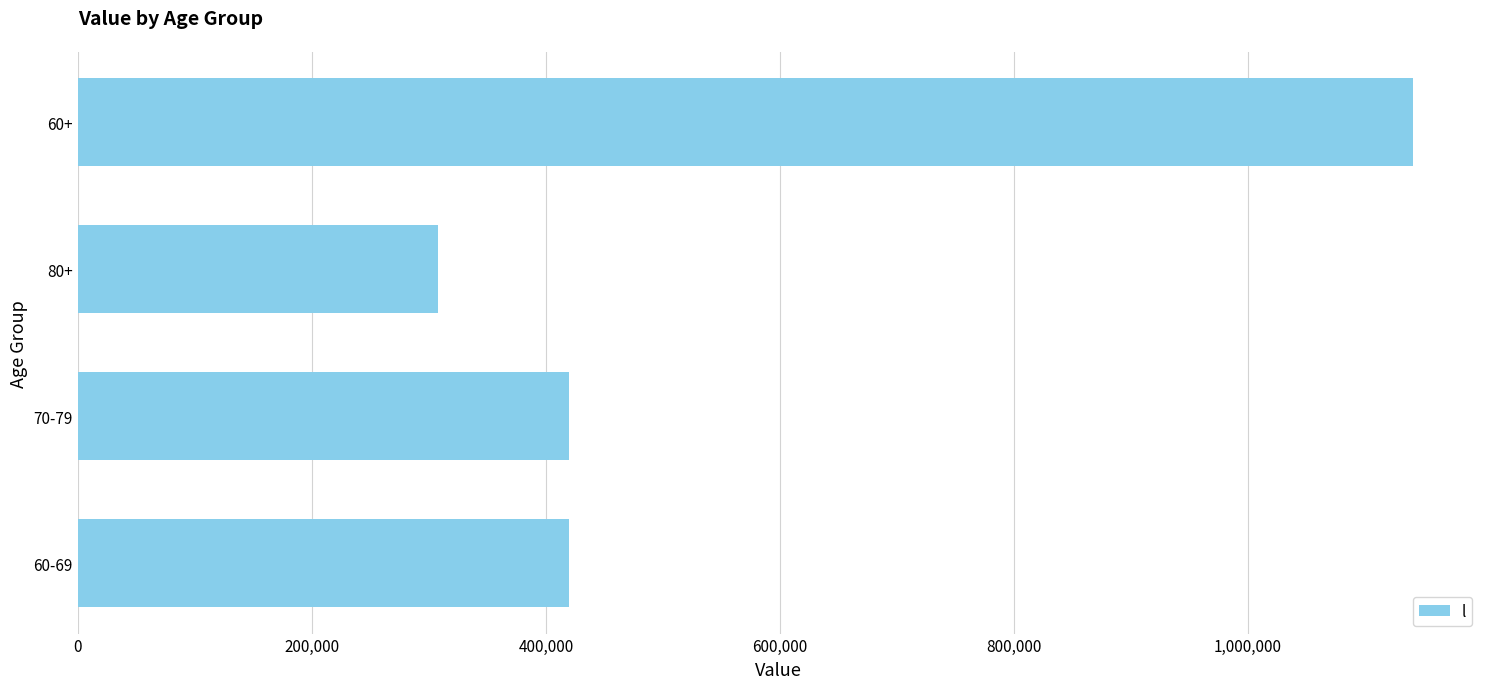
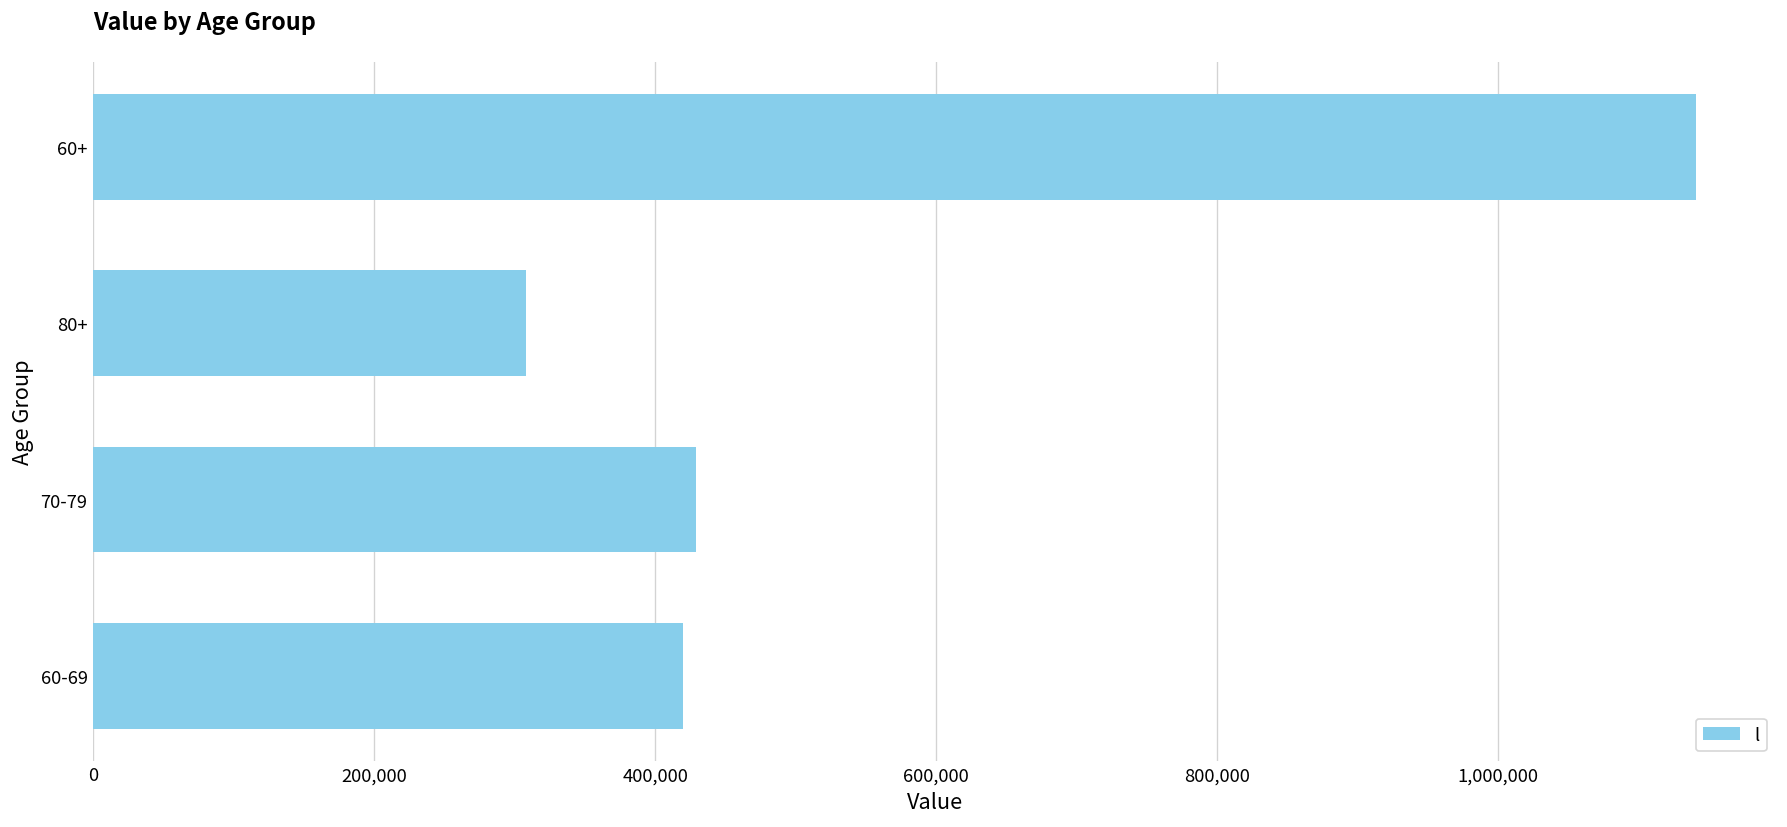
70-79: 420,000 -> 429,000
